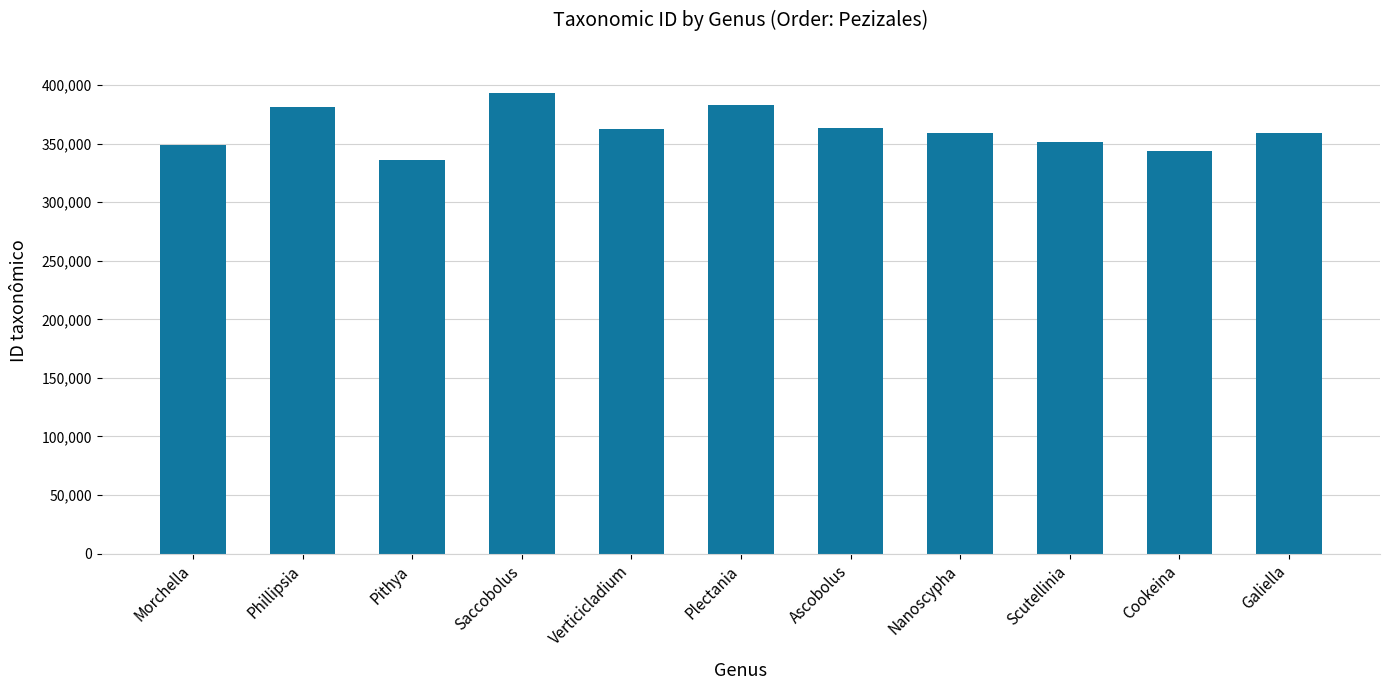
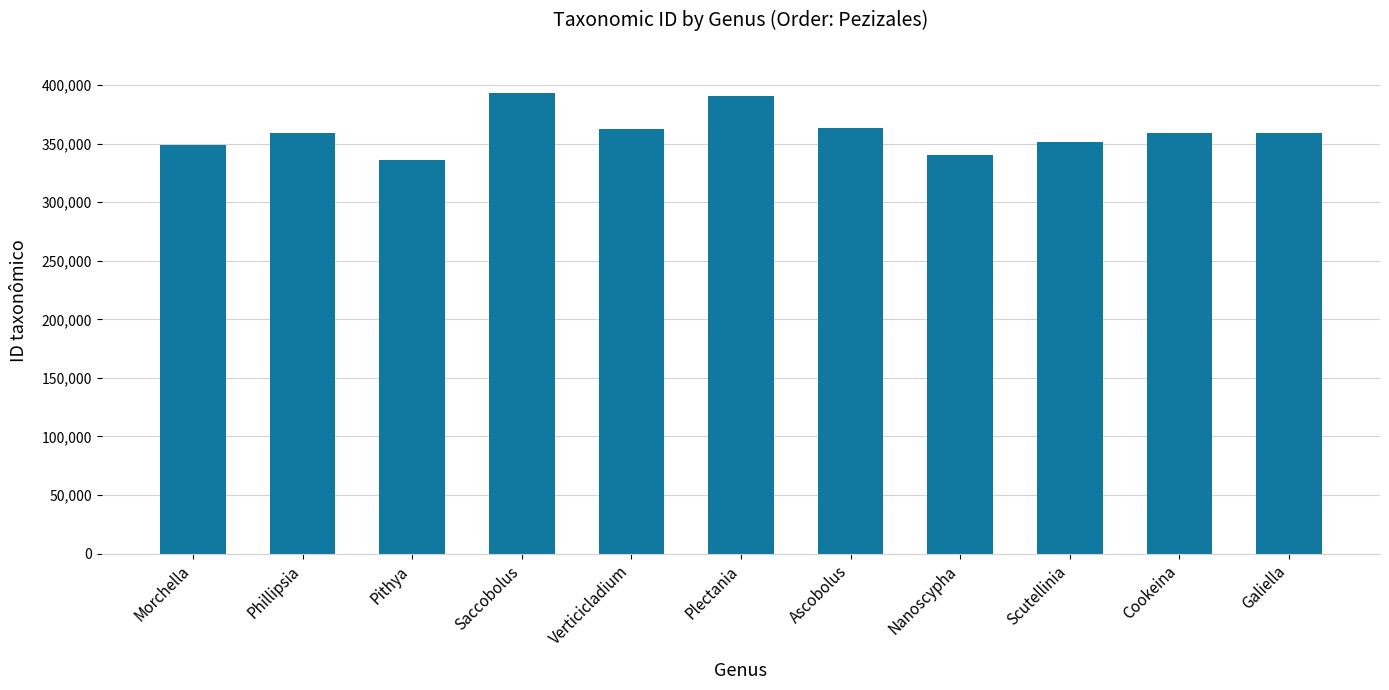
Phillipsia: 381,000 -> 359,000
Plectania: 383,000 -> 391,000
Nanoscypha: 359,000 -> 341,000
Cookeina: 344,000 -> 359,000
